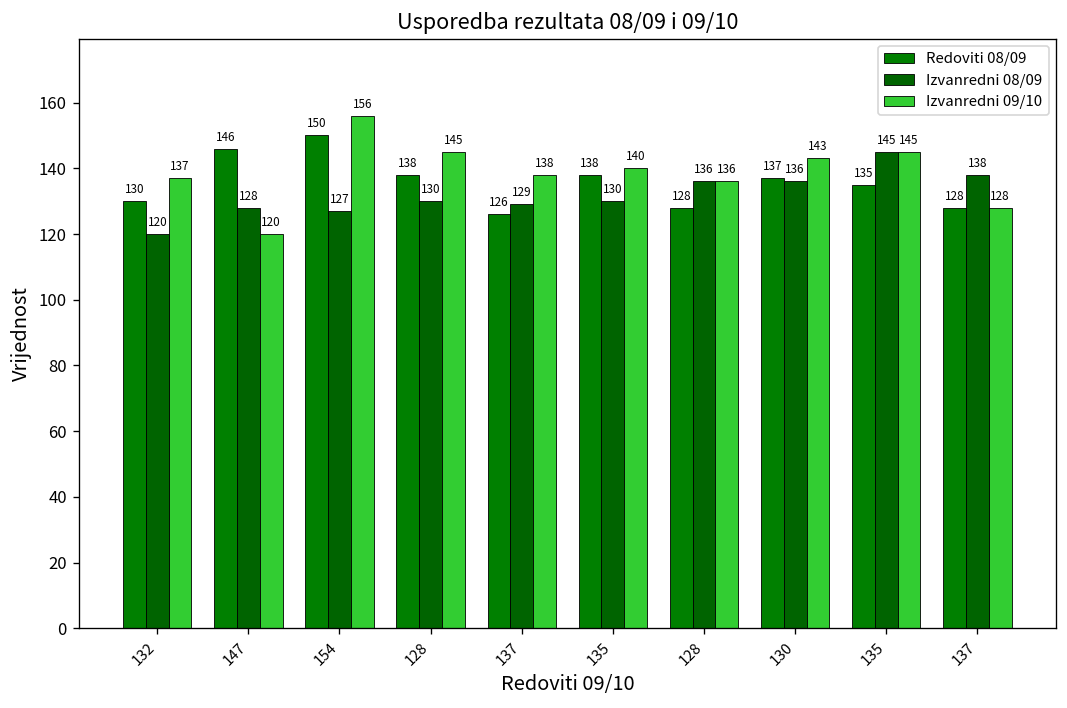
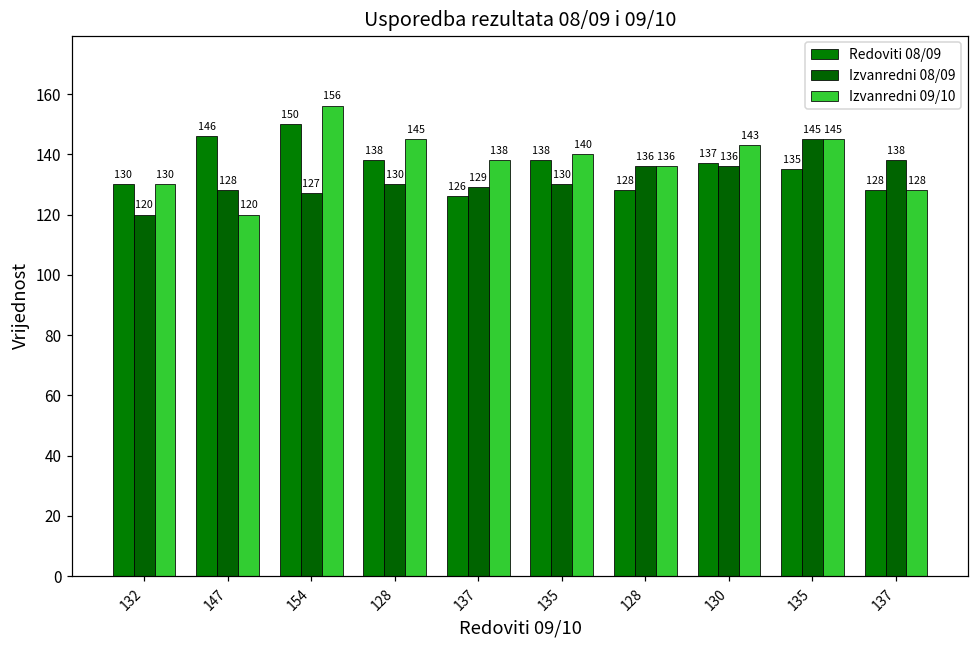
Izvanredni 09/10, 132: 137 -> 130
